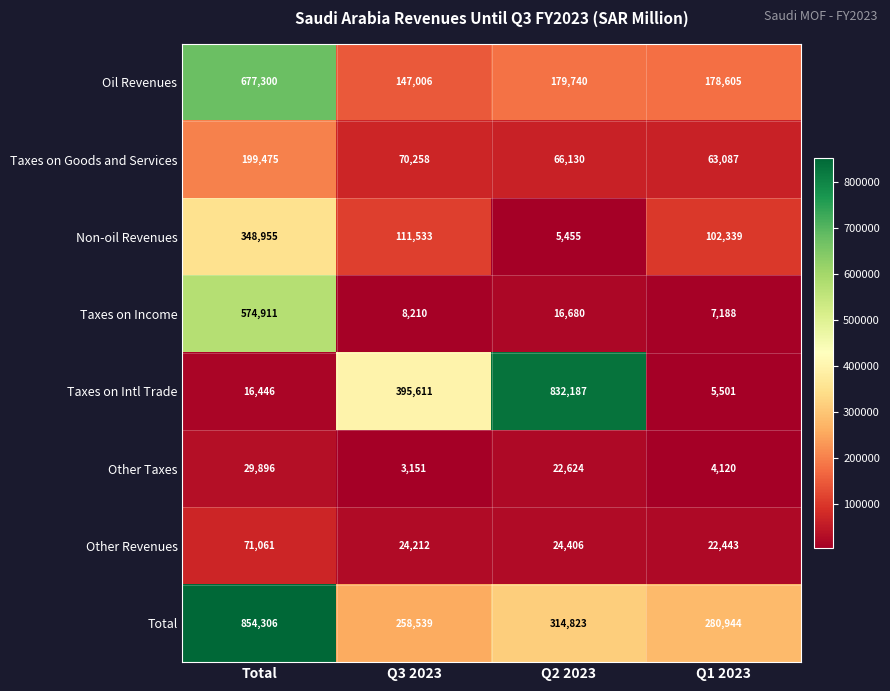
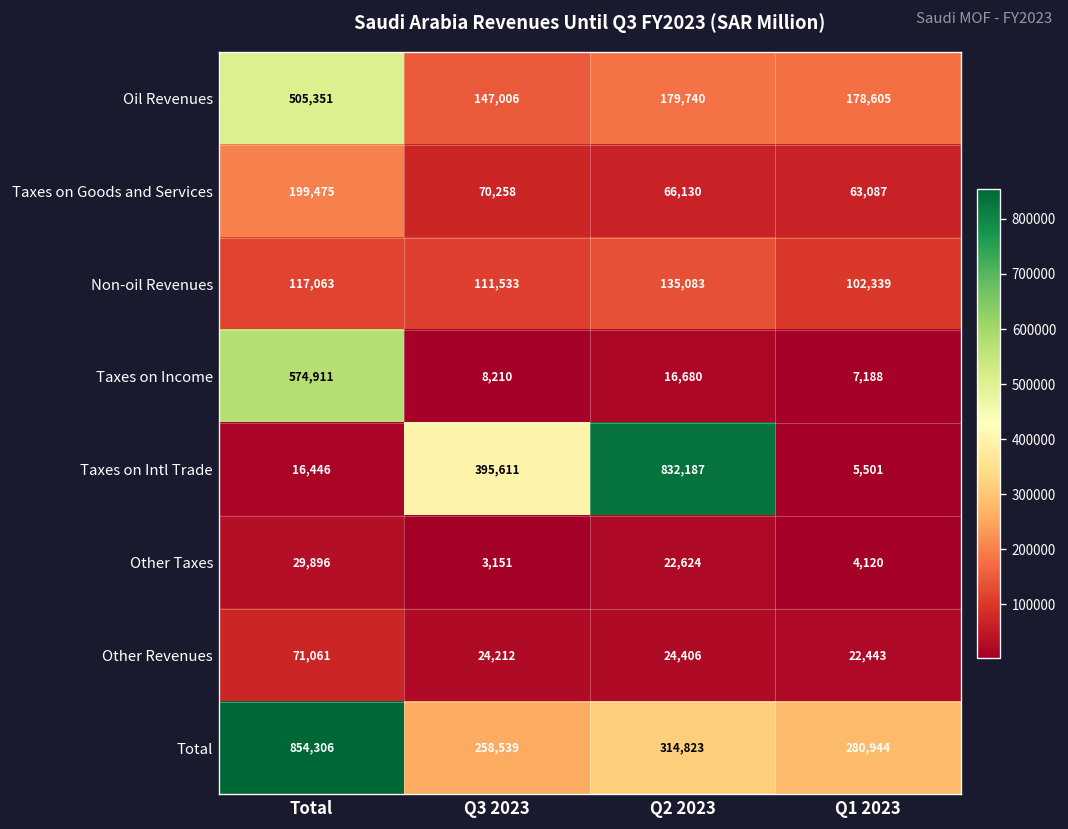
Oil Revenues, Total: 677,300 -> 505,351
Non-oil Revenues, Total: 348,955 -> 117,063
Non-oil Revenues, Q2 2023: 5,455 -> 135,083
